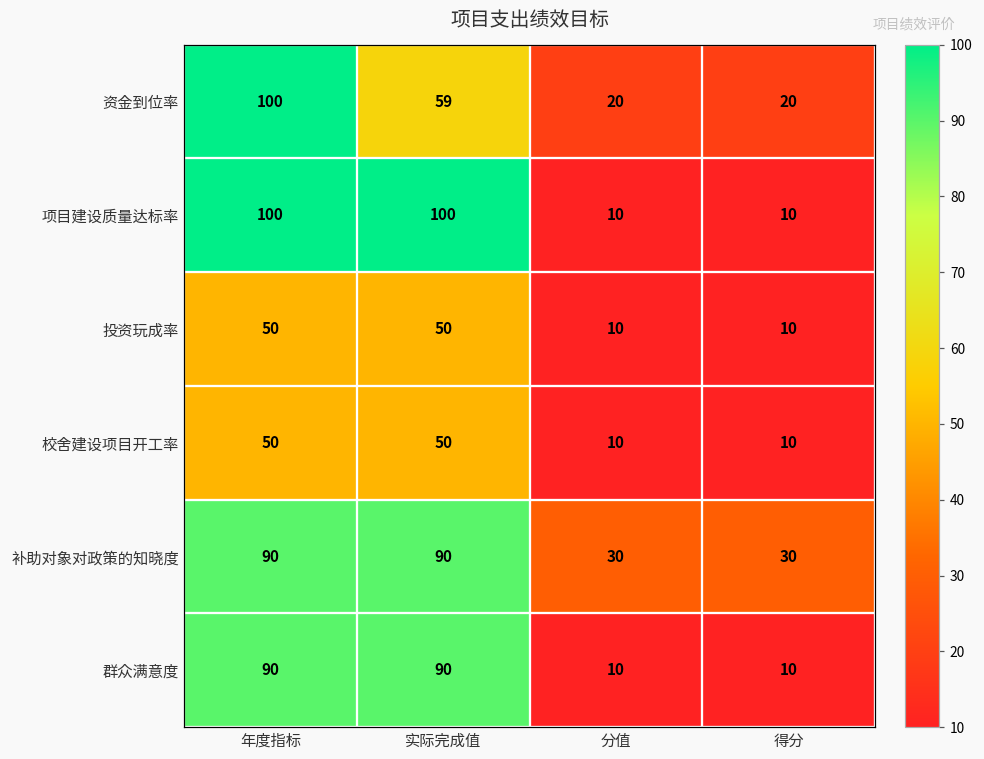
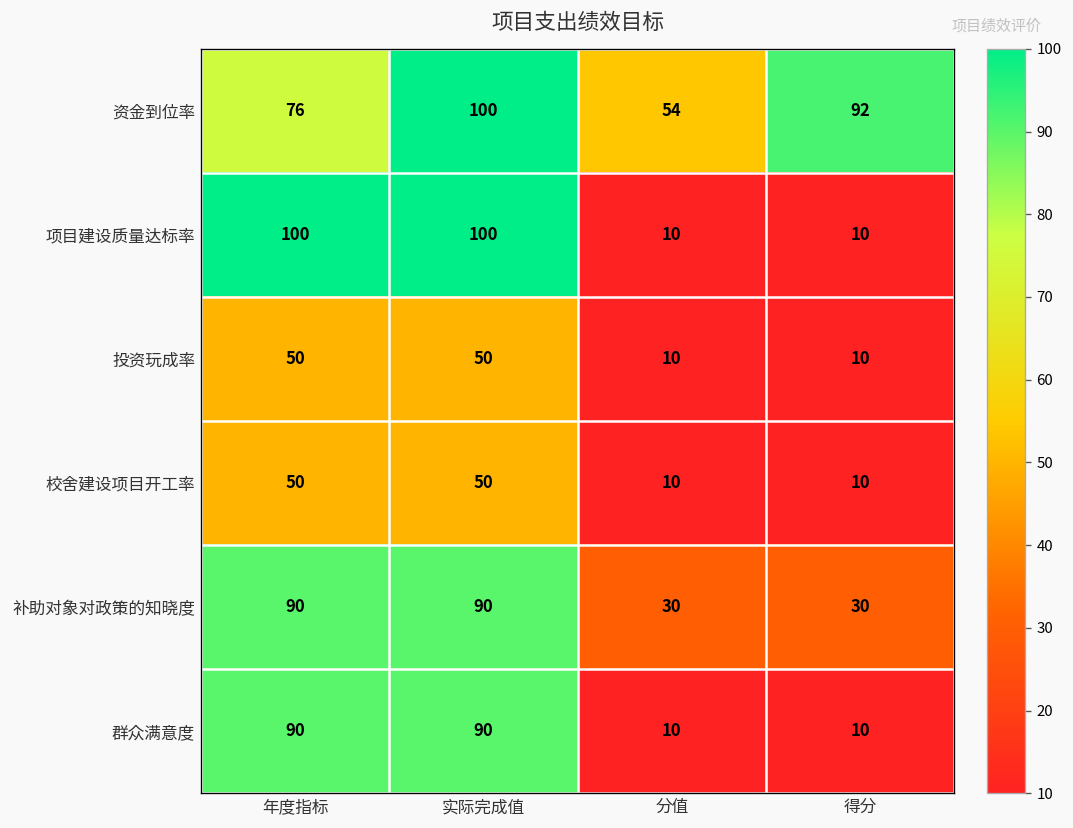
资金到位率, 年度指标: 100 -> 76
资金到位率, 实际完成值: 59 -> 100
资金到位率, 分值: 20 -> 54
资金到位率, 得分: 20 -> 92
